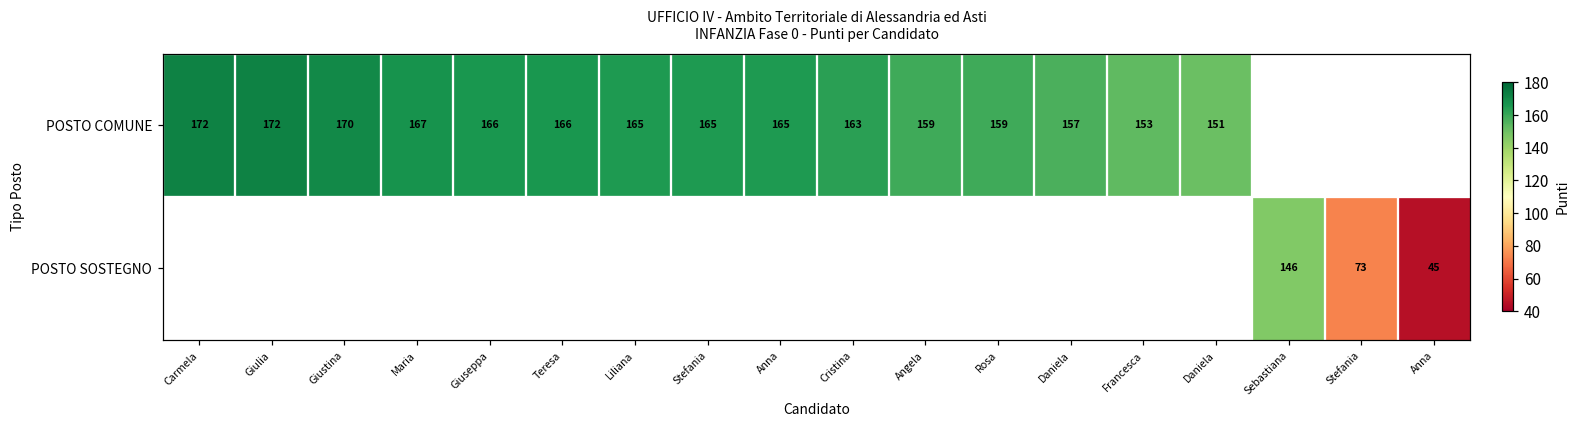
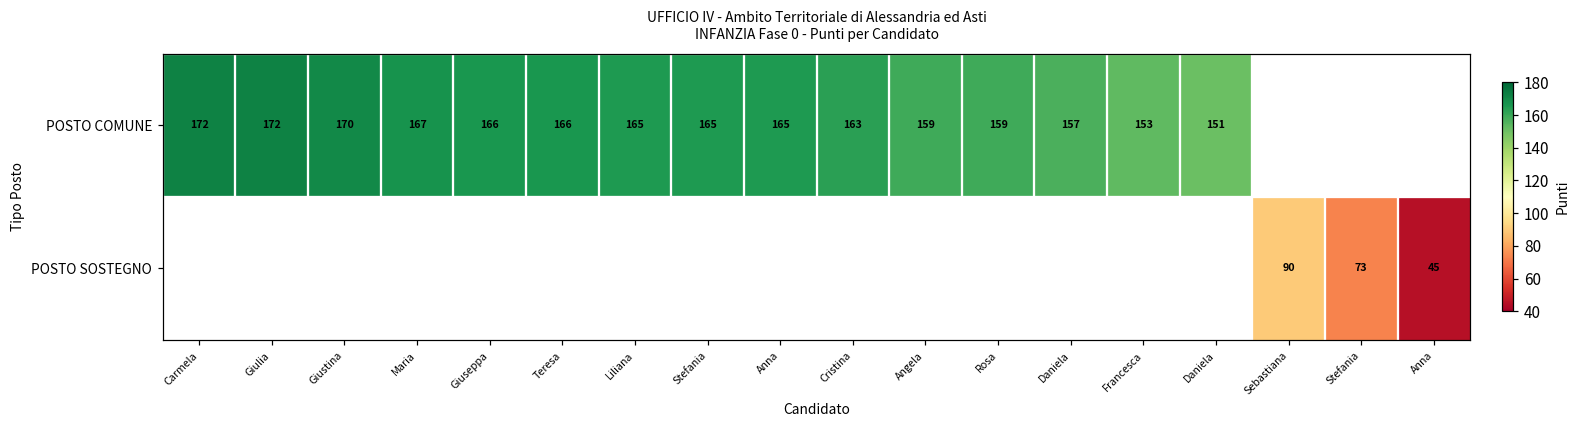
POSTO SOSTEGNO, Sebastiana: 146 -> 90
